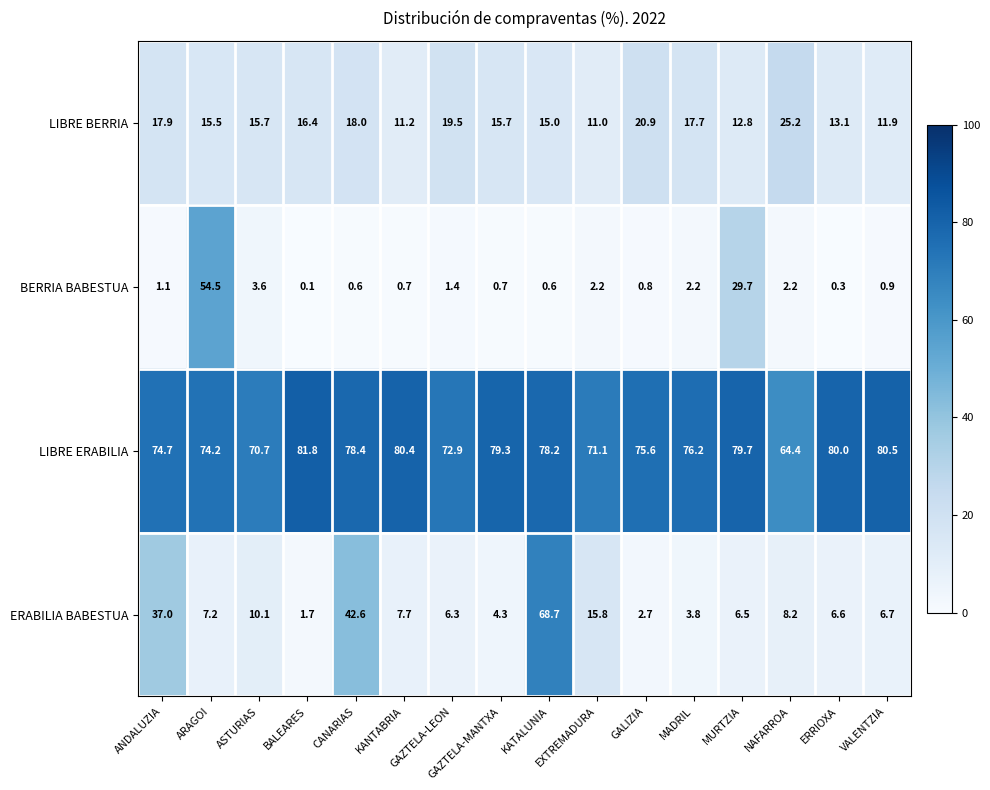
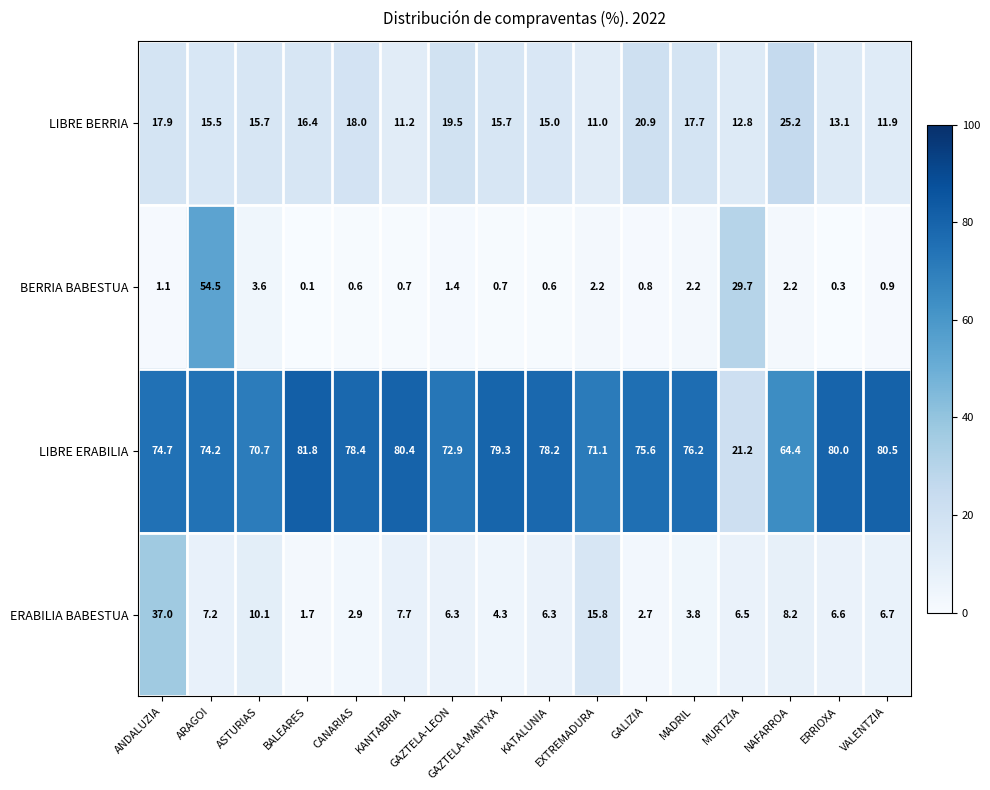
LIBRE ERABILIA, MURTZIA: 79.7 -> 21.2
ERABILIA BABESTUA, CANARIAS: 42.6 -> 2.9
ERABILIA BABESTUA, KATALUNIA: 68.7 -> 6.3
